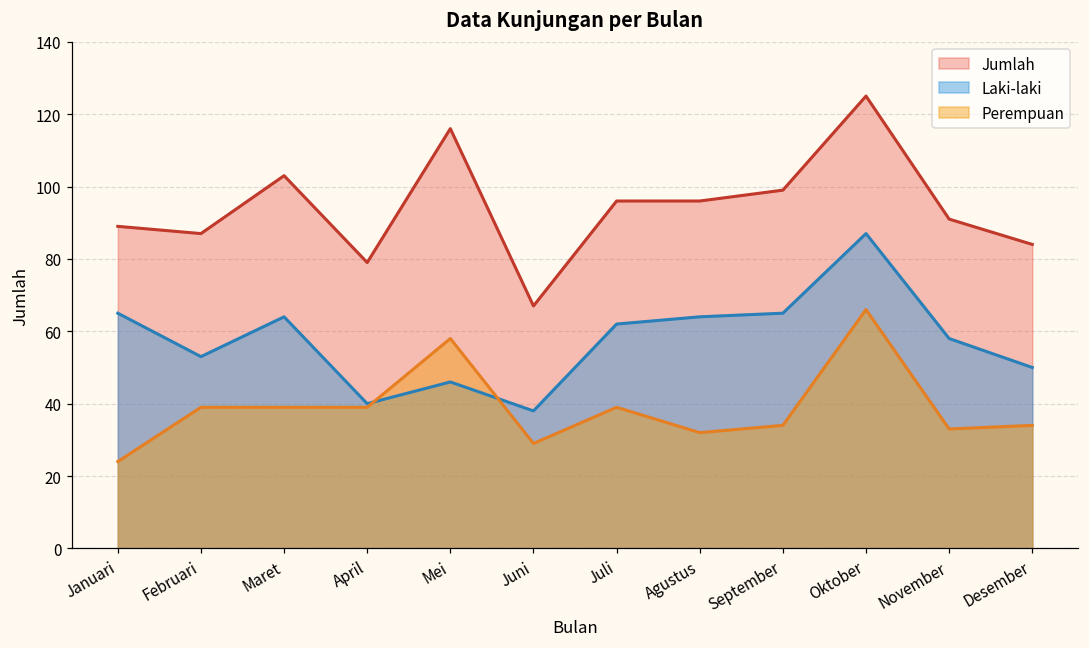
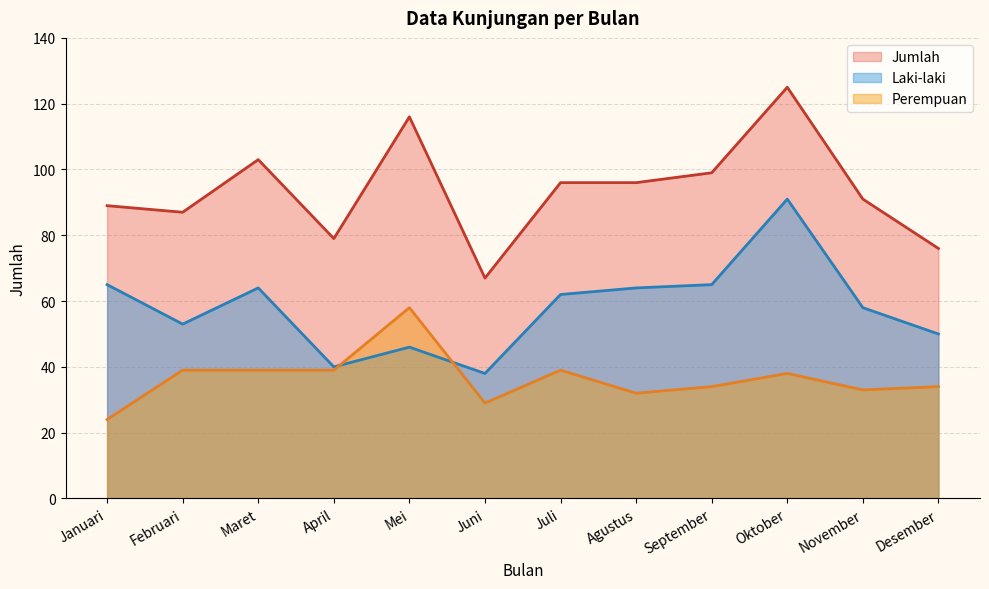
Laki-laki, Oktober: 87 -> 91
Perempuan, Oktober: 66 -> 38
Jumlah, Desember: 84 -> 76
